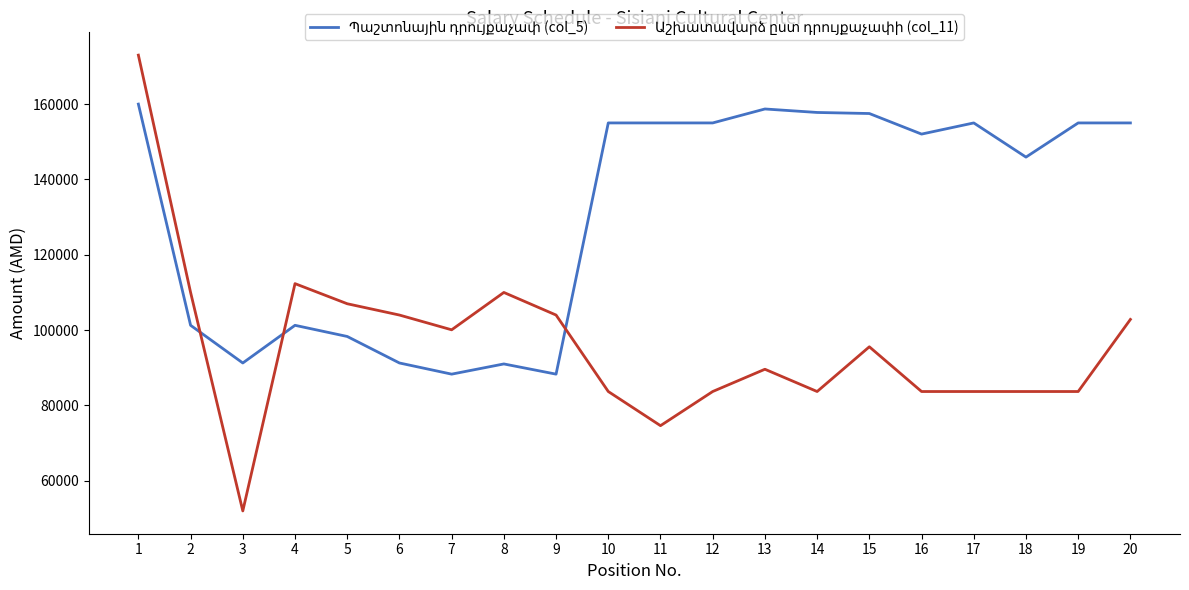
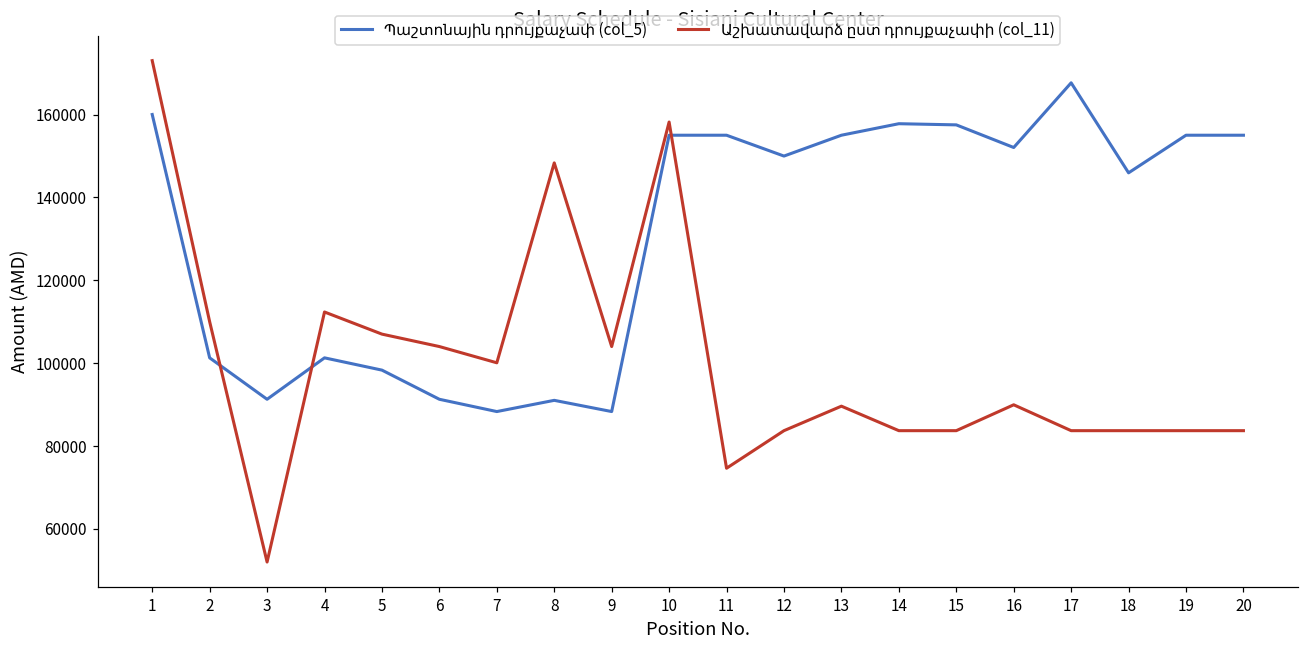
Աշխատավարձ ըստ դրույքաչափի (col_11), 8: 110000 -> 148000
Աշխատավարձ ըստ դրույքաչափի (col_11), 10: 84000 -> 158000
Պաշտոնային դրույքաչափ (col_5), 12: 155000 -> 150000
Պաշտոնային դրույքաչափ (col_5), 13: 159000 -> 155000
Աշխատավարձ ըստ դրույքաչափի (col_11), 15: 96000 -> 84000
Աշխատավարձ ըստ դրույքաչափի (col_11), 16: 84000 -> 90000
Պաշտոնային դրույքաչափ (col_5), 17: 155000 -> 168000
Աշխատավարձ ըստ դրույքաչափի (col_11), 20: 103000 -> 84000
